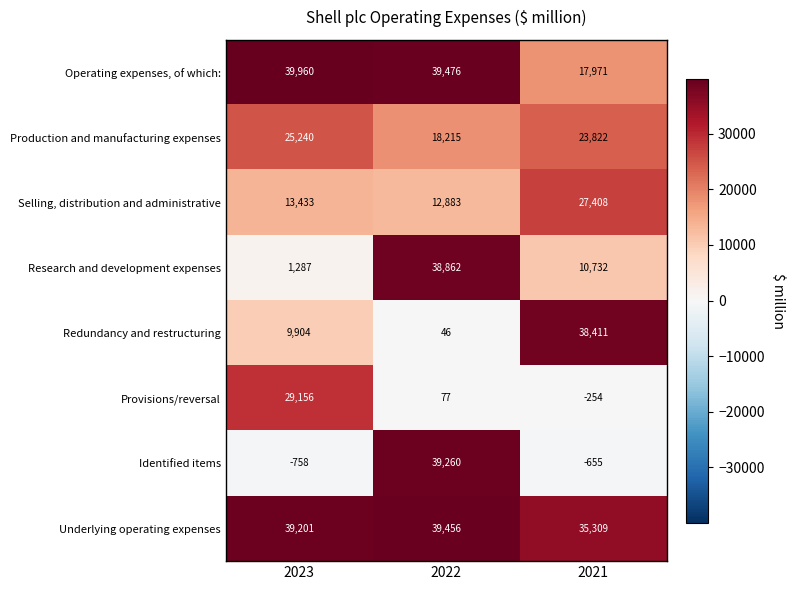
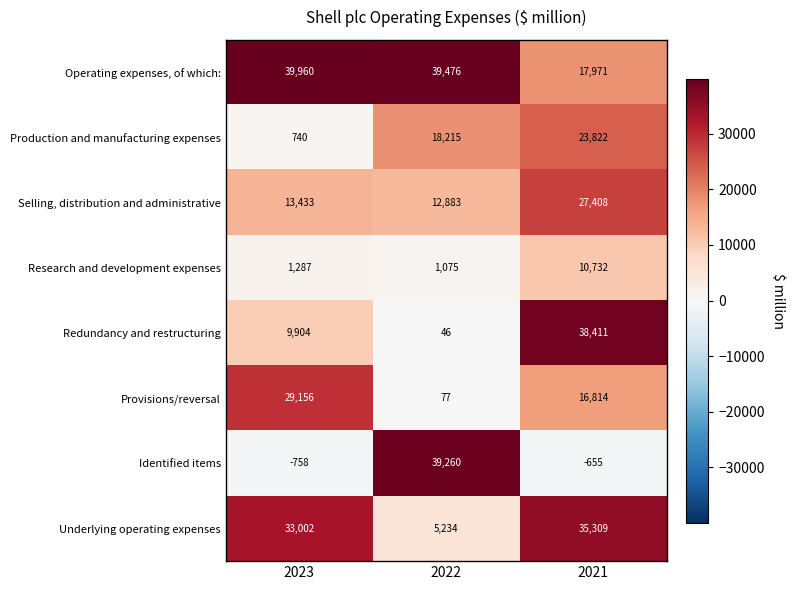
Production and manufacturing expenses, 2023: 25,240 -> 740
Research and development expenses, 2022: 38,862 -> 1,075
Provisions/reversal, 2021: -254 -> 16,814
Underlying operating expenses, 2023: 39,201 -> 33,002
Underlying operating expenses, 2022: 39,456 -> 5,234
